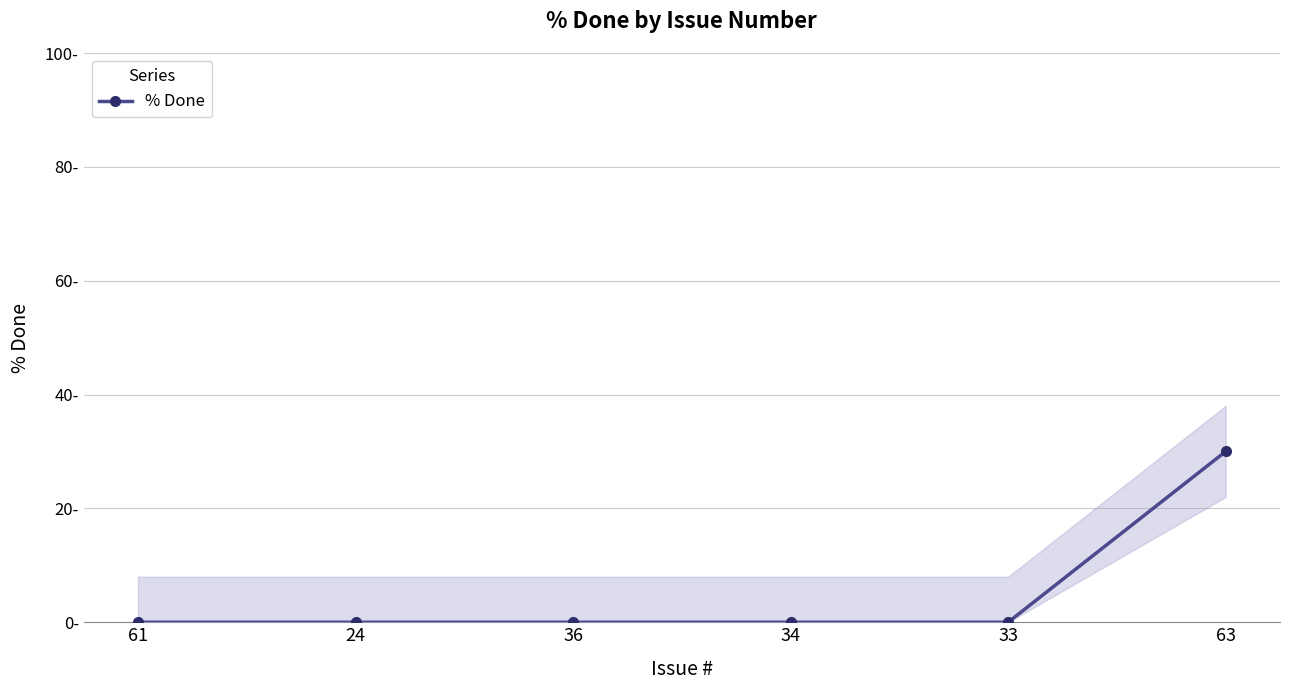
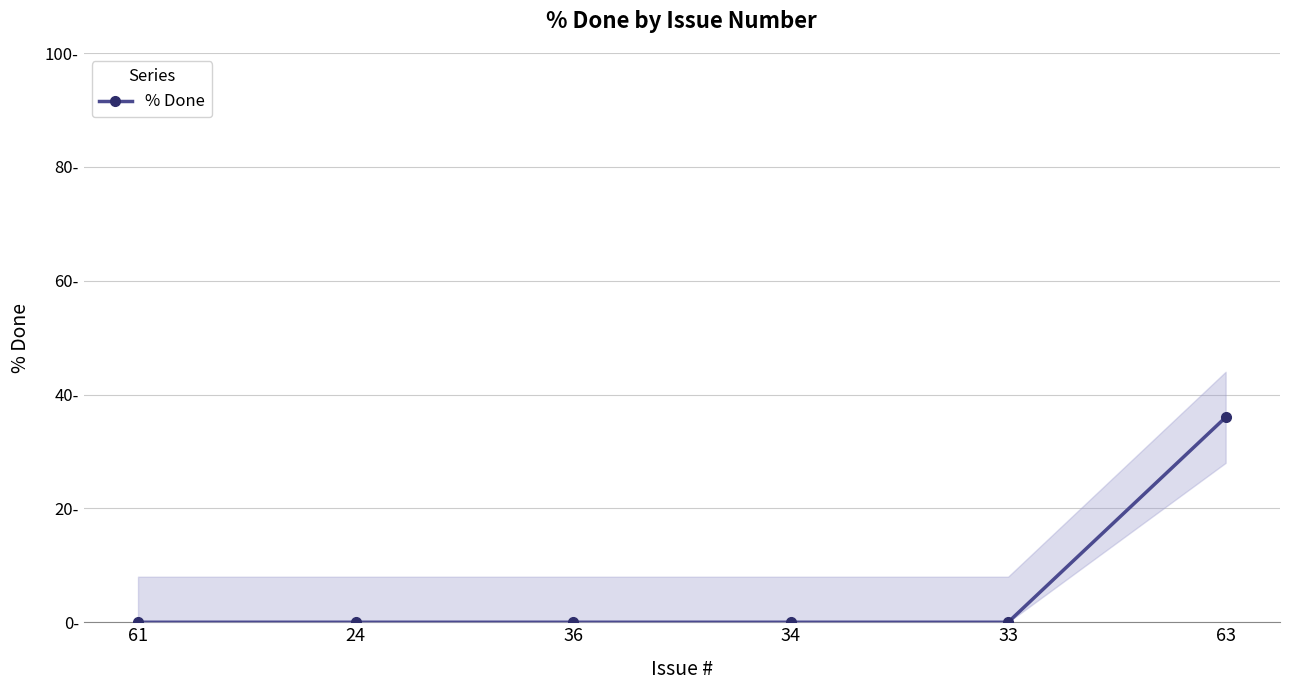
% Done, 63: 30- -> 36-
